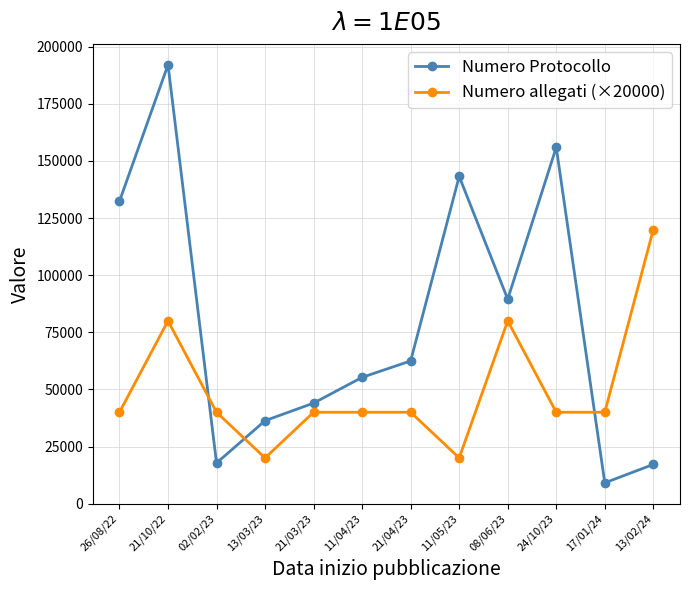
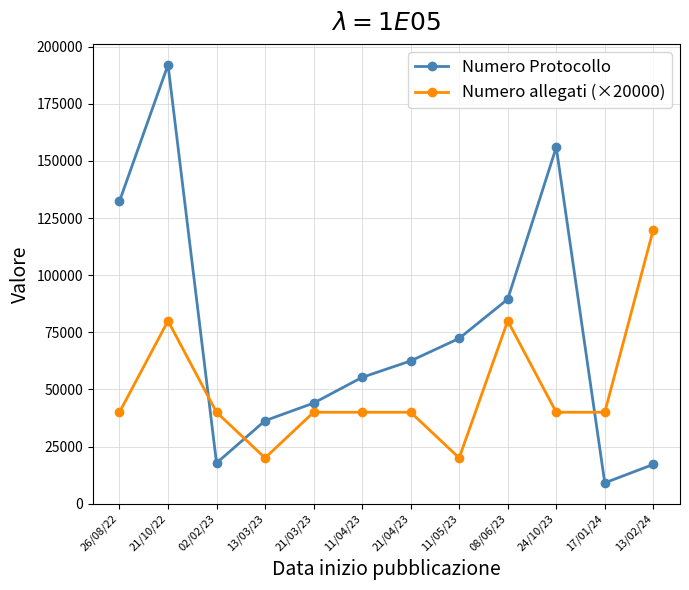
Numero Protocollo, 11/05/23: 143000 -> 72000
